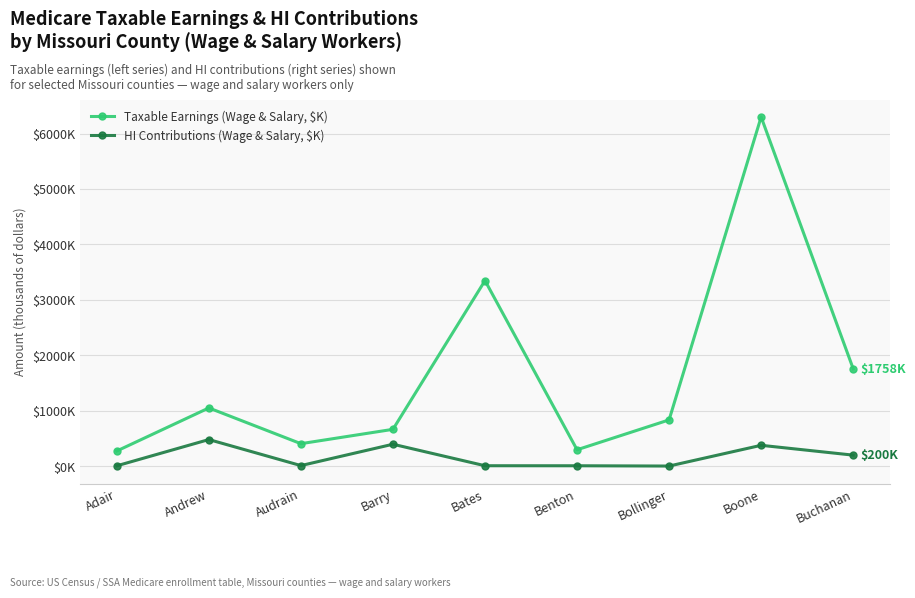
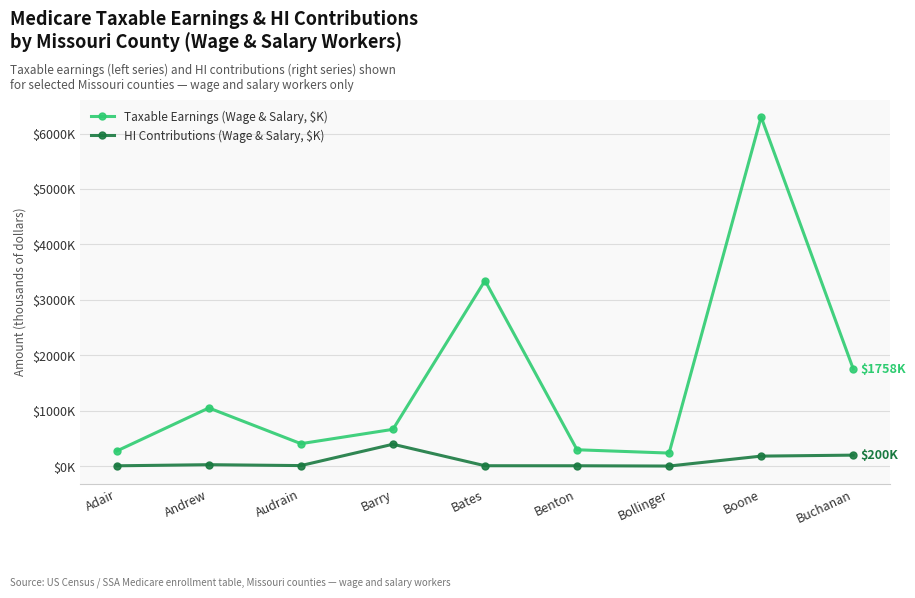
HI Contributions (Wage & Salary, $K), Andrew: $500000 -> $0
Taxable Earnings (Wage & Salary, $K), Bollinger: $800000 -> $200000
HI Contributions (Wage & Salary, $K), Boone: $400000 -> $200000
